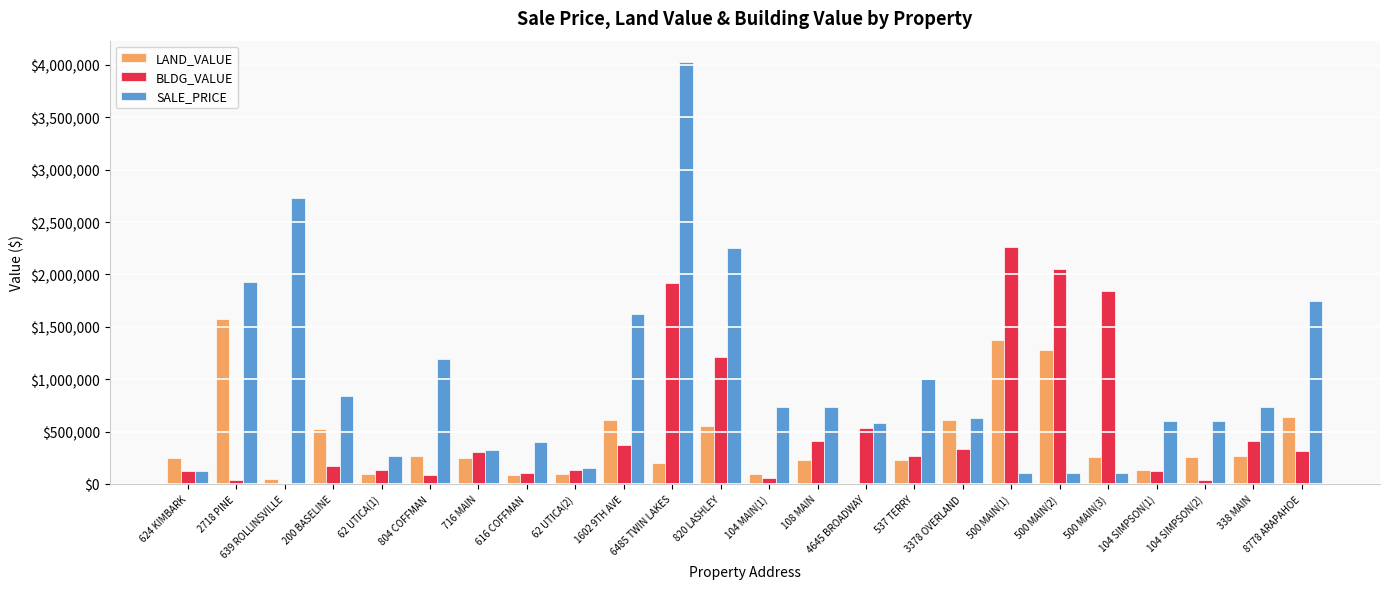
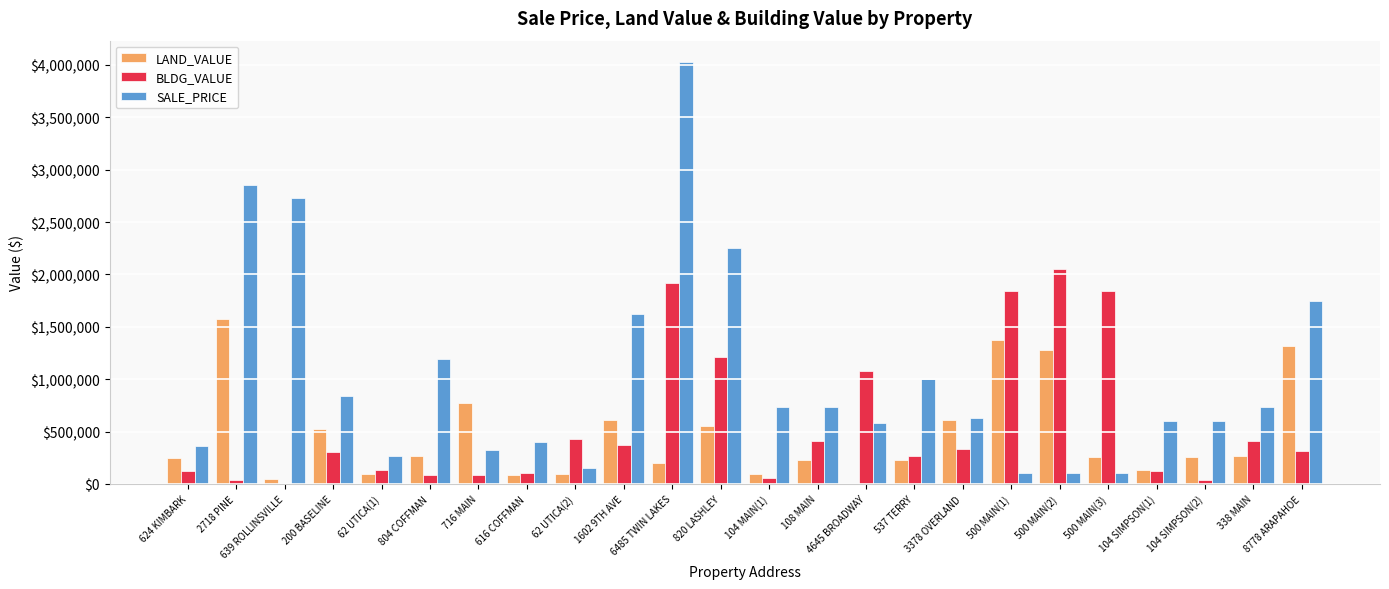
SALE_PRICE, 624 KIMBARK: $120,000 -> $370,000
SALE_PRICE, 2718 PINE: $1,930,000 -> $2,850,000
BLDG_VALUE, 200 BASELINE: $170,000 -> $300,000
LAND_VALUE, 716 MAIN: $250,000 -> $780,000
BLDG_VALUE, 716 MAIN: $300,000 -> $90,000
BLDG_VALUE, 62 UTICA(2): $140,000 -> $430,000
BLDG_VALUE, 4645 BROADWAY: $530,000 -> $1,080,000
BLDG_VALUE, 500 MAIN(1): $2,260,000 -> $1,850,000
LAND_VALUE, 8778 ARAPAHOE: $640,000 -> $1,320,000
